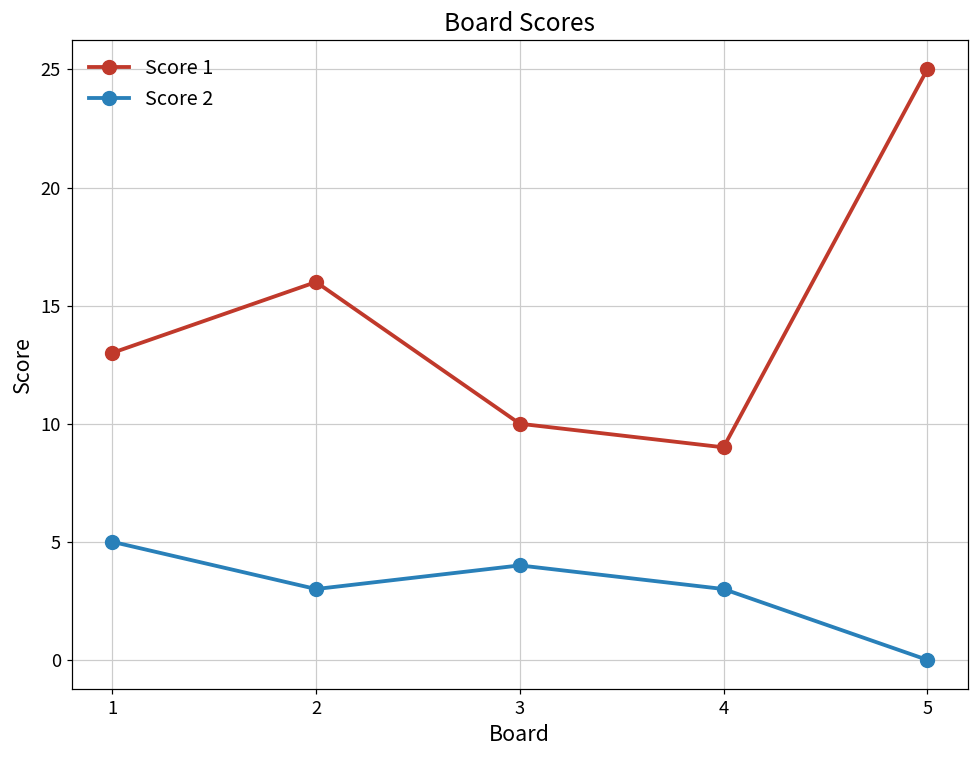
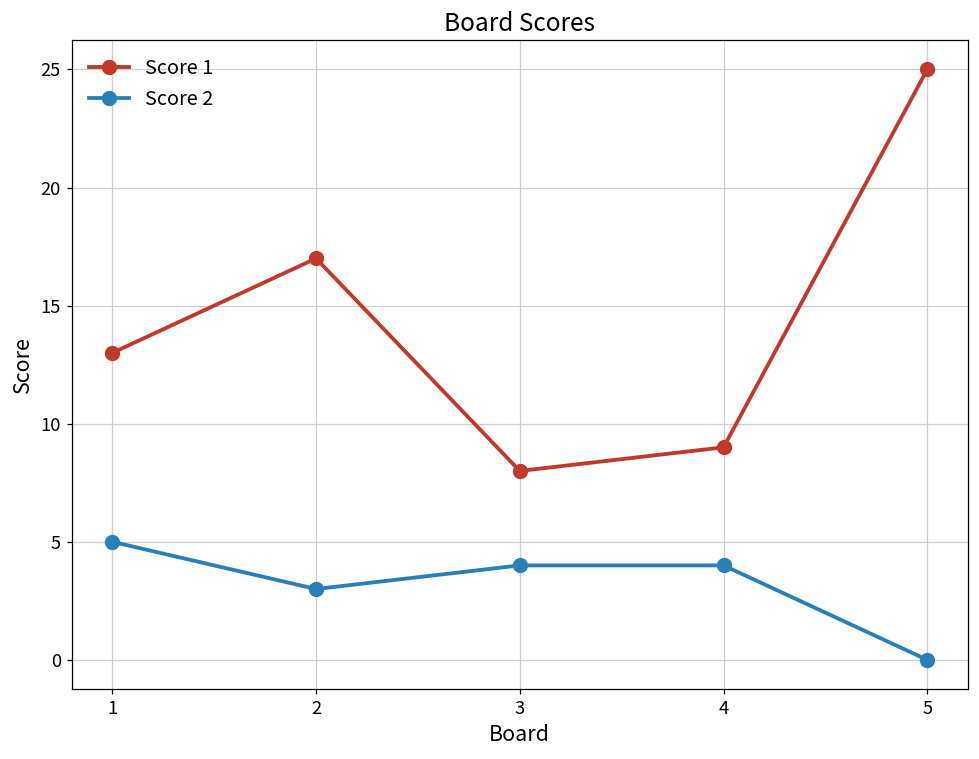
Score 1, 2: 16 -> 17
Score 1, 3: 10 -> 8
Score 2, 4: 3 -> 4
